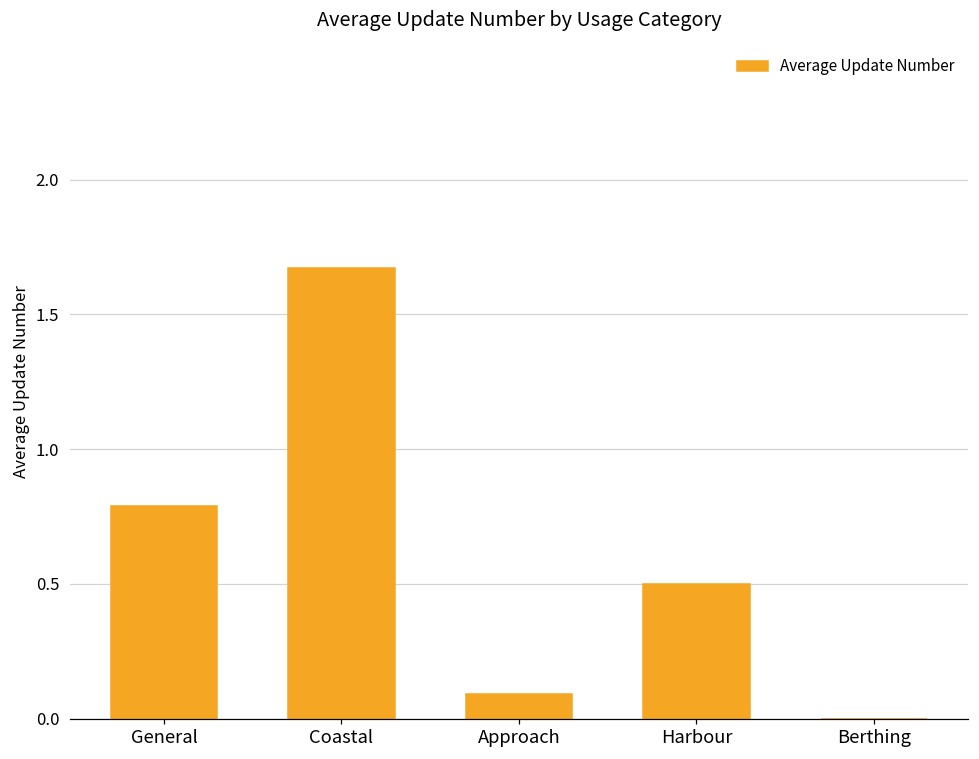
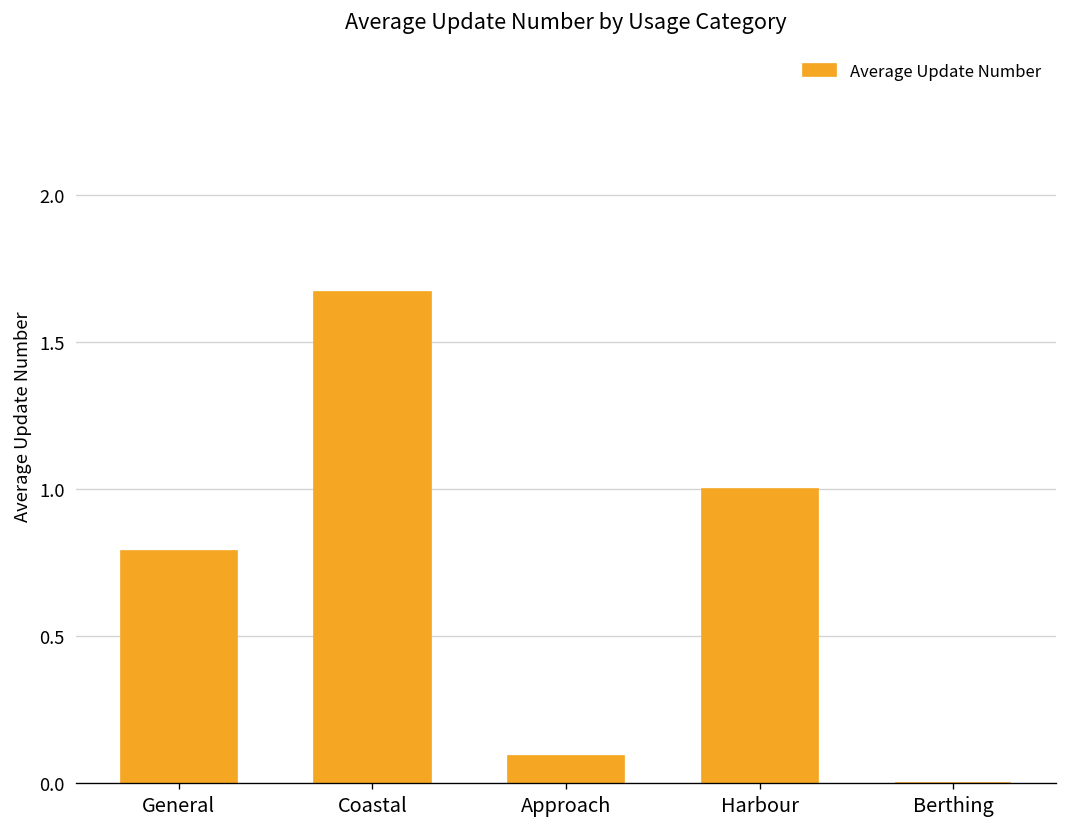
Harbour: 0.5 -> 1.0
